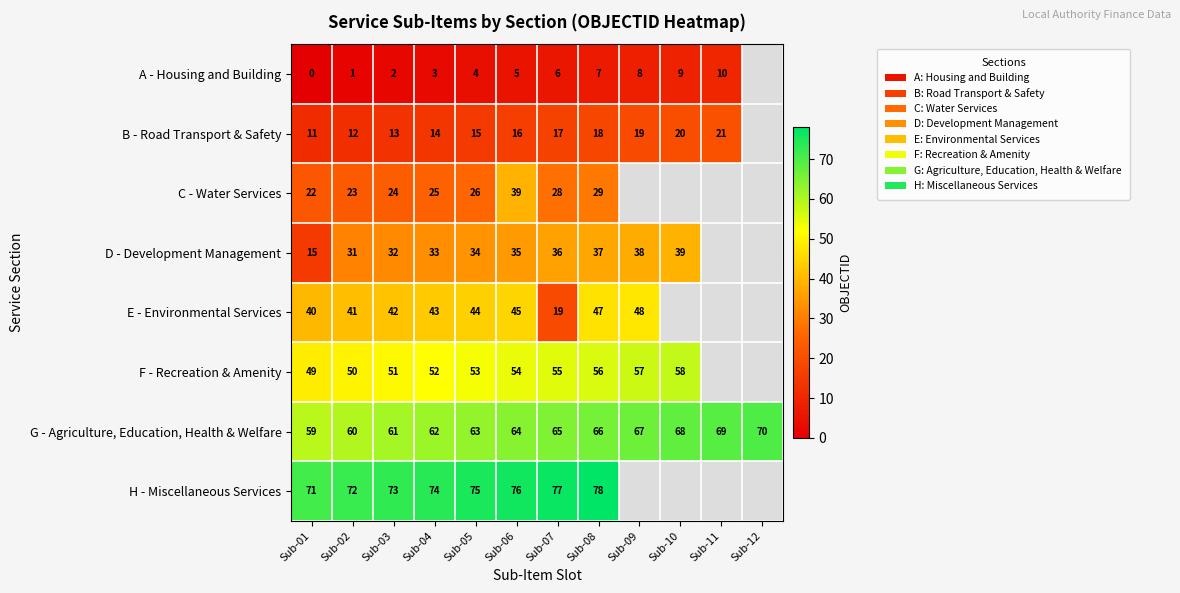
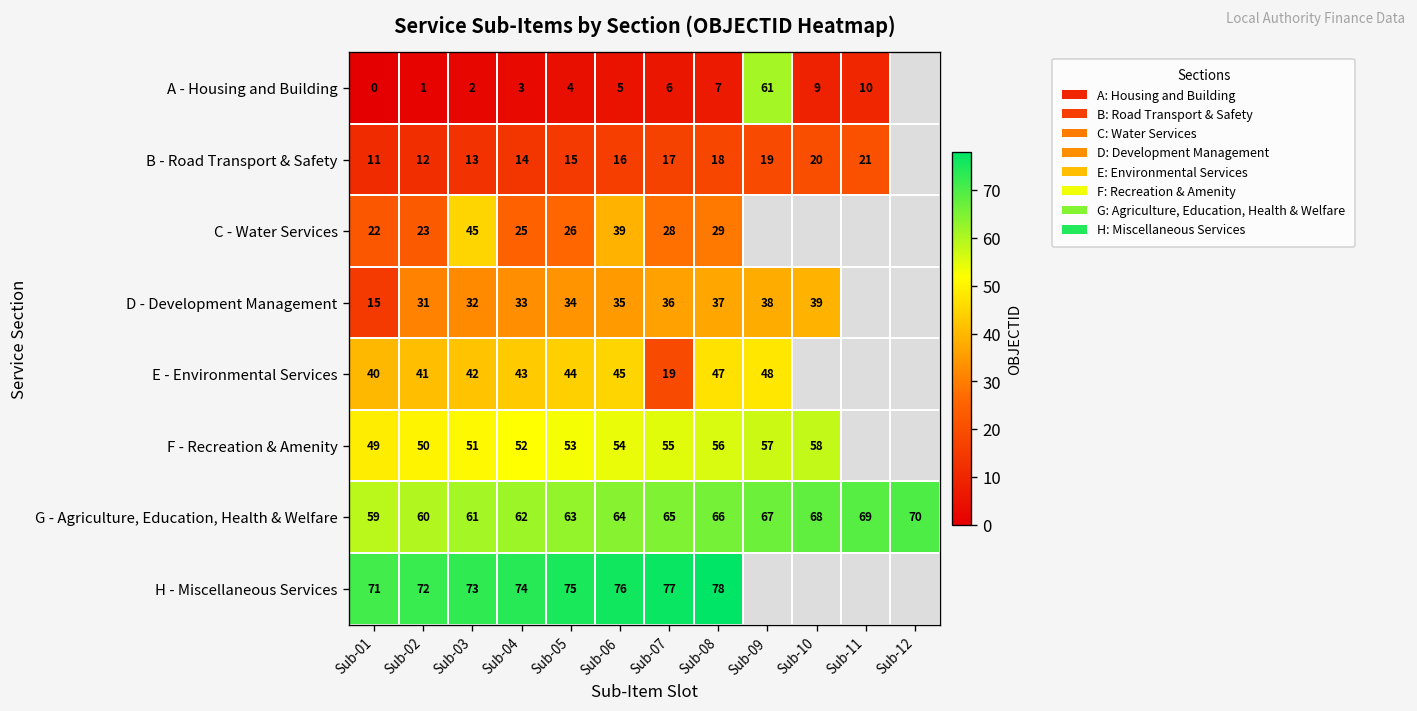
A - Housing and Building, Sub-09: 8 -> 61
C - Water Services, Sub-03: 24 -> 45
